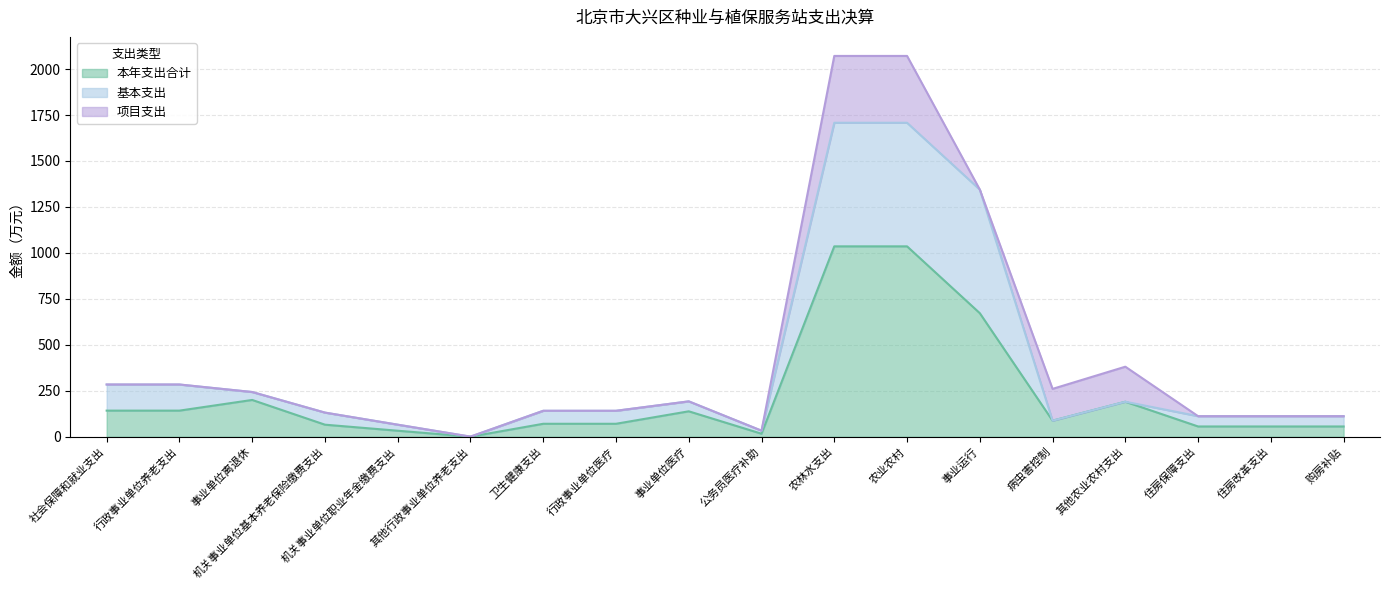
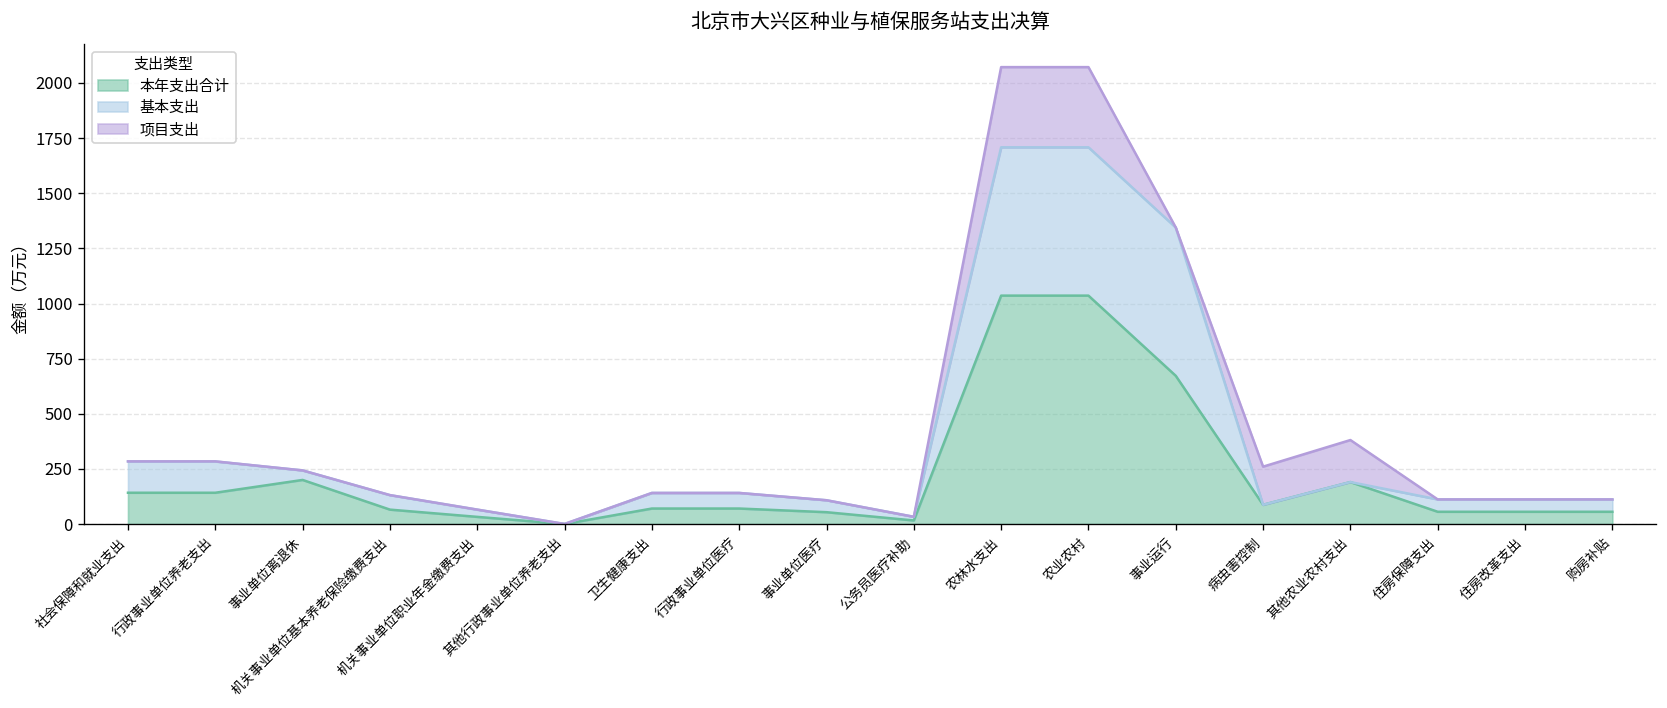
本年支出合计, 事业单位医疗: 140 -> 50
